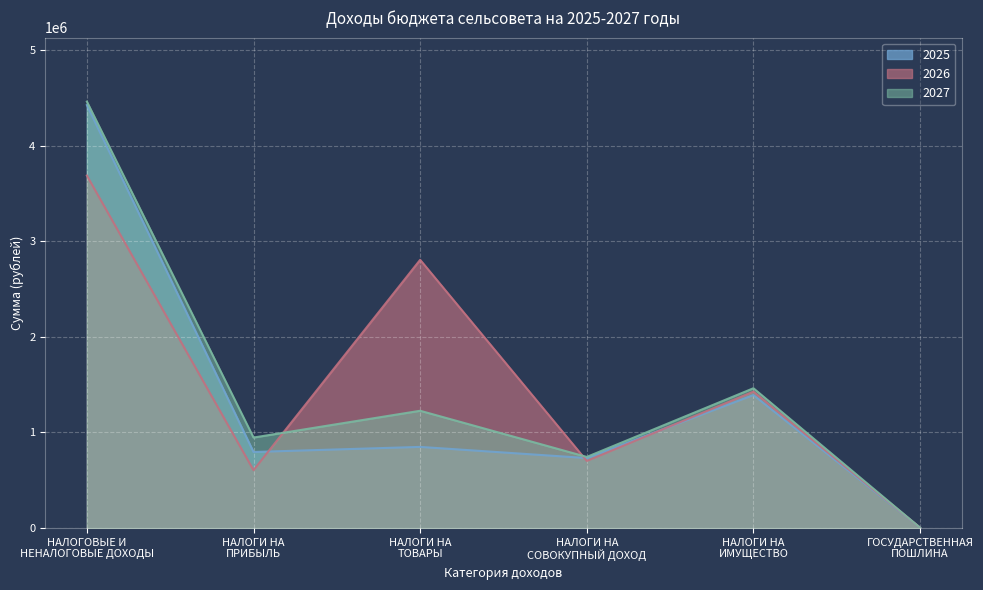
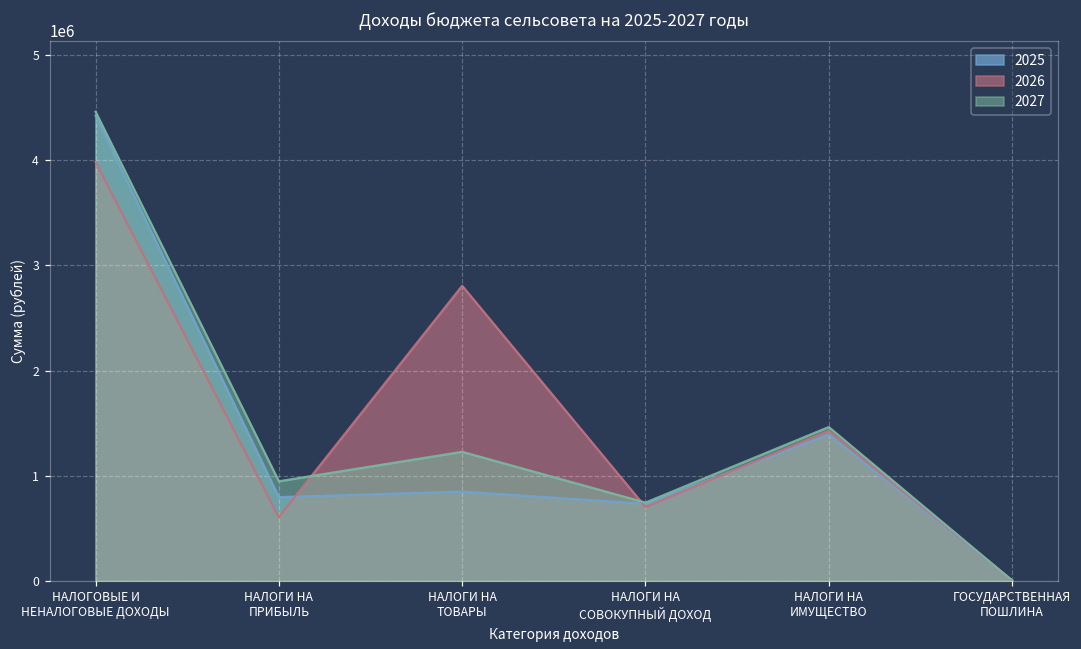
2026, НАЛОГОВЫЕ И НЕНАЛОГОВЫЕ ДОХОДЫ: 3700000 -> 4000000
